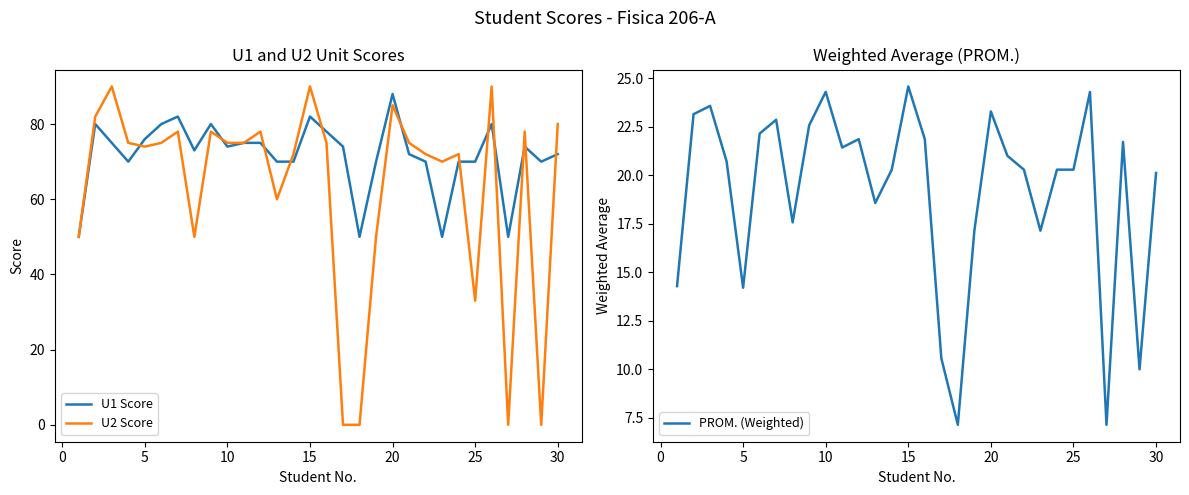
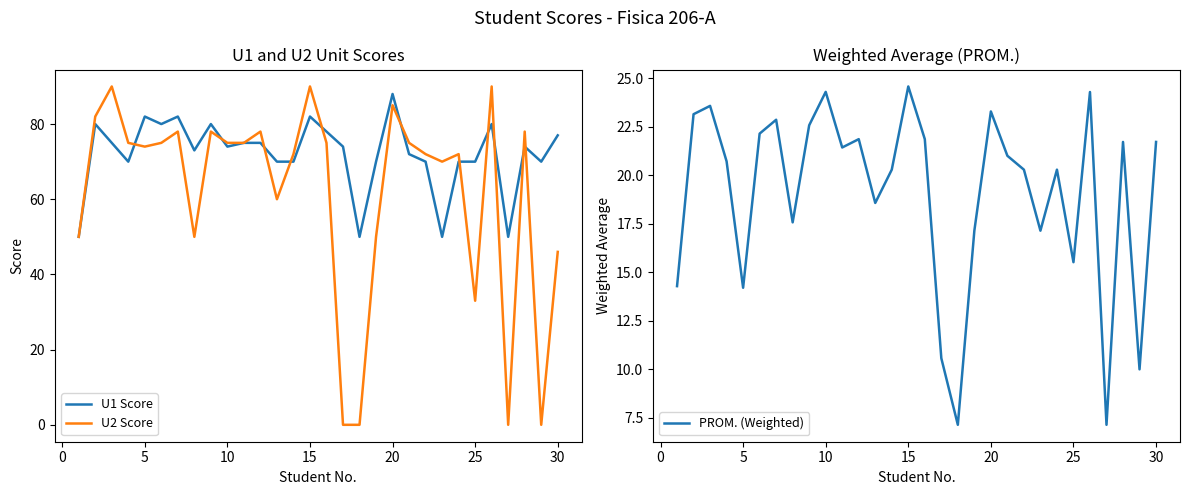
U1 and U2 Unit Scores, U1 Score, 5: 76 -> 82
U1 and U2 Unit Scores, U1 Score, 30: 72 -> 77
U1 and U2 Unit Scores, U2 Score, 30: 80 -> 46
Weighted Average (PROM.), 25: 20.3 -> 15.5
Weighted Average (PROM.), 30: 20.1 -> 21.7
